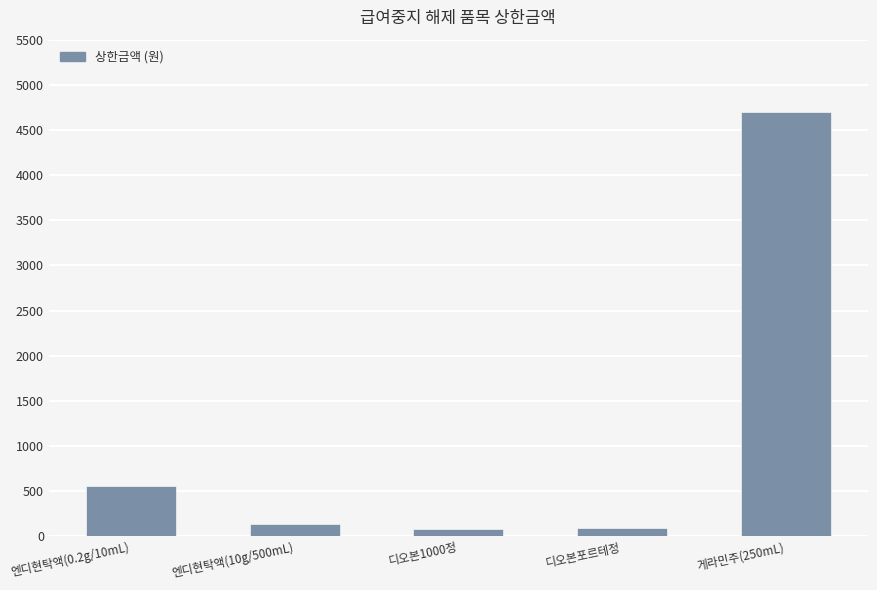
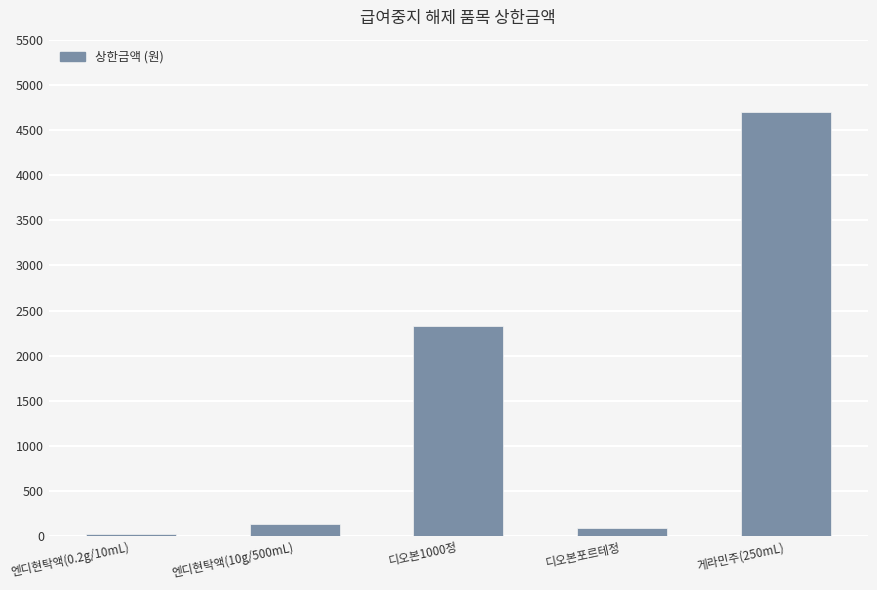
엔디현탁액(0.2g/10mL): 600 -> 0
디오본1000정: 100 -> 2300
